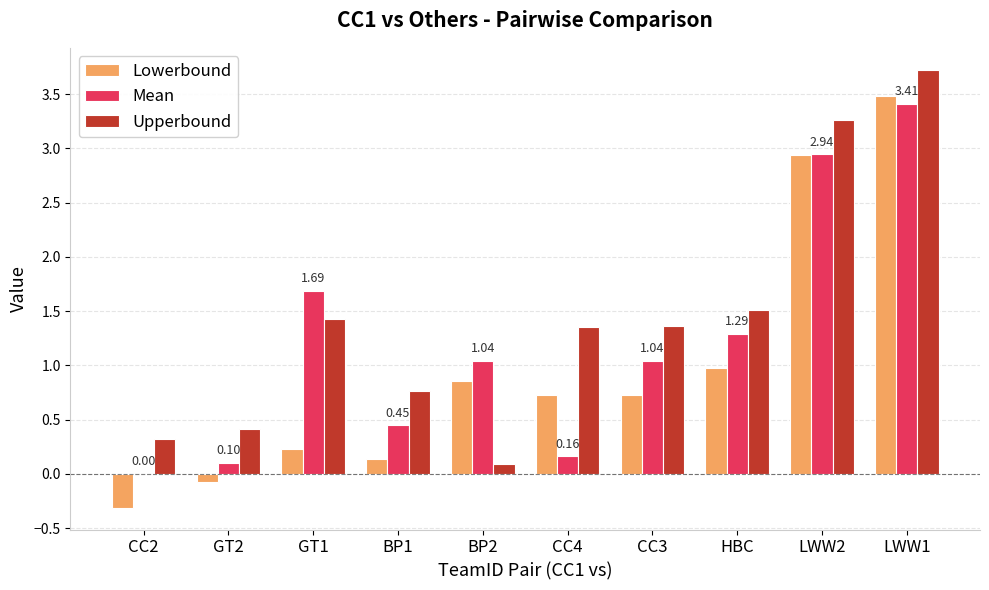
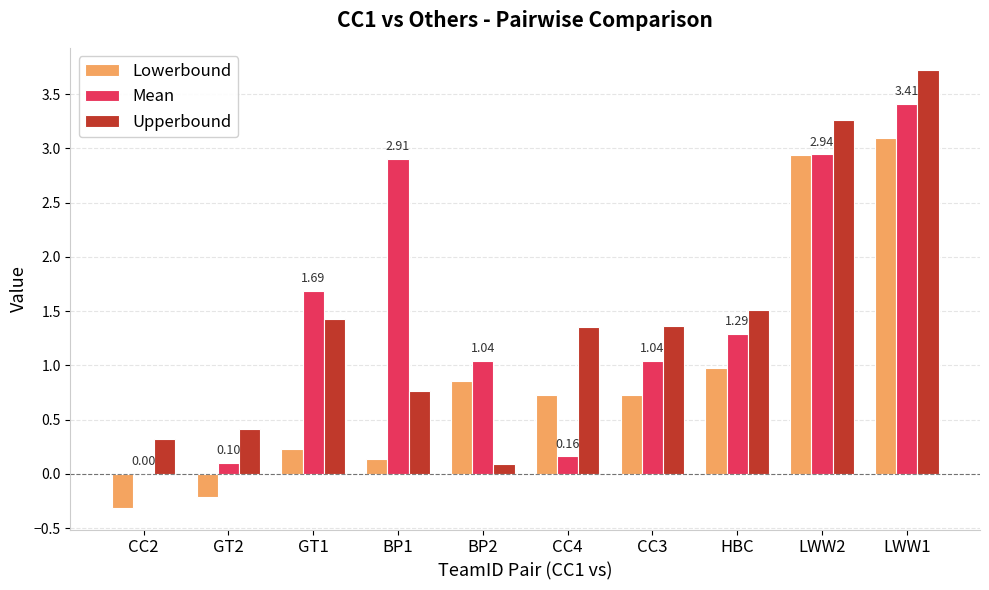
Lowerbound, GT2: -0.08 -> -0.21
Mean, BP1: 0.45 -> 2.91
Lowerbound, LWW1: 3.48 -> 3.10
